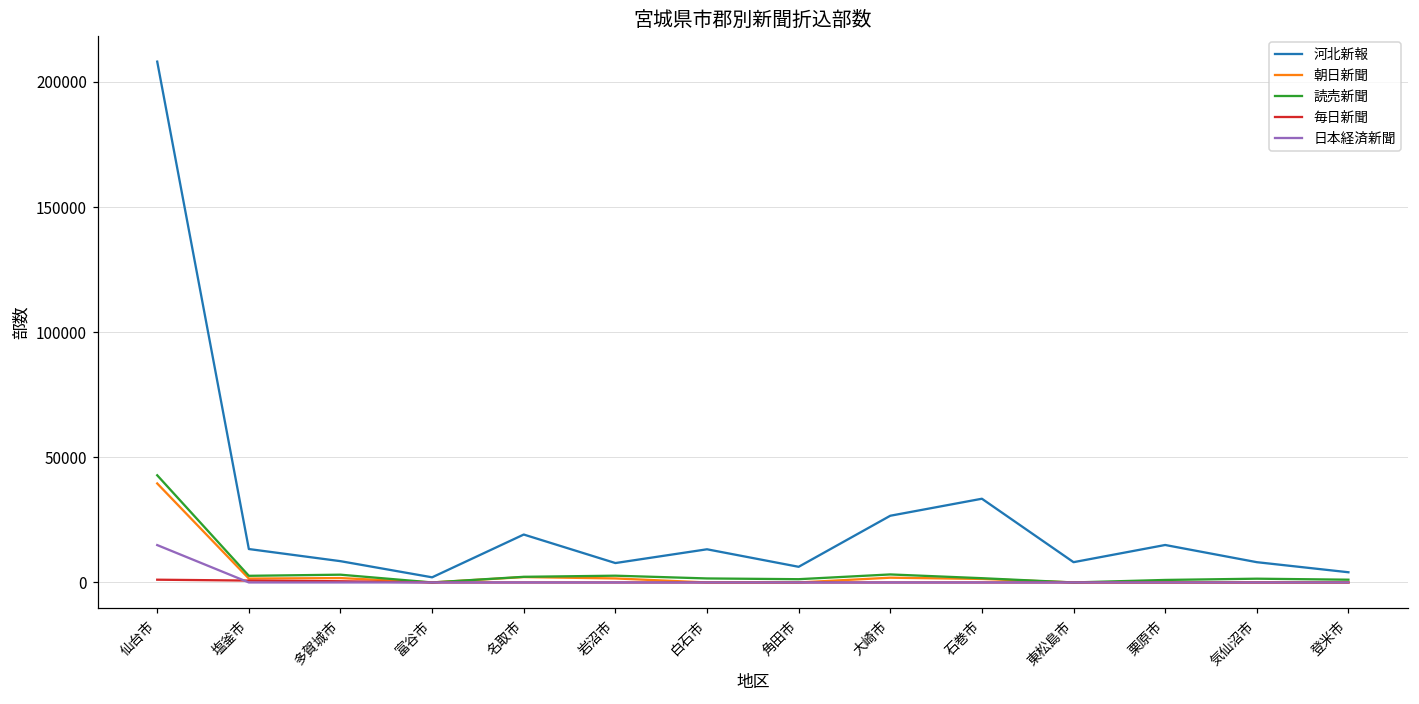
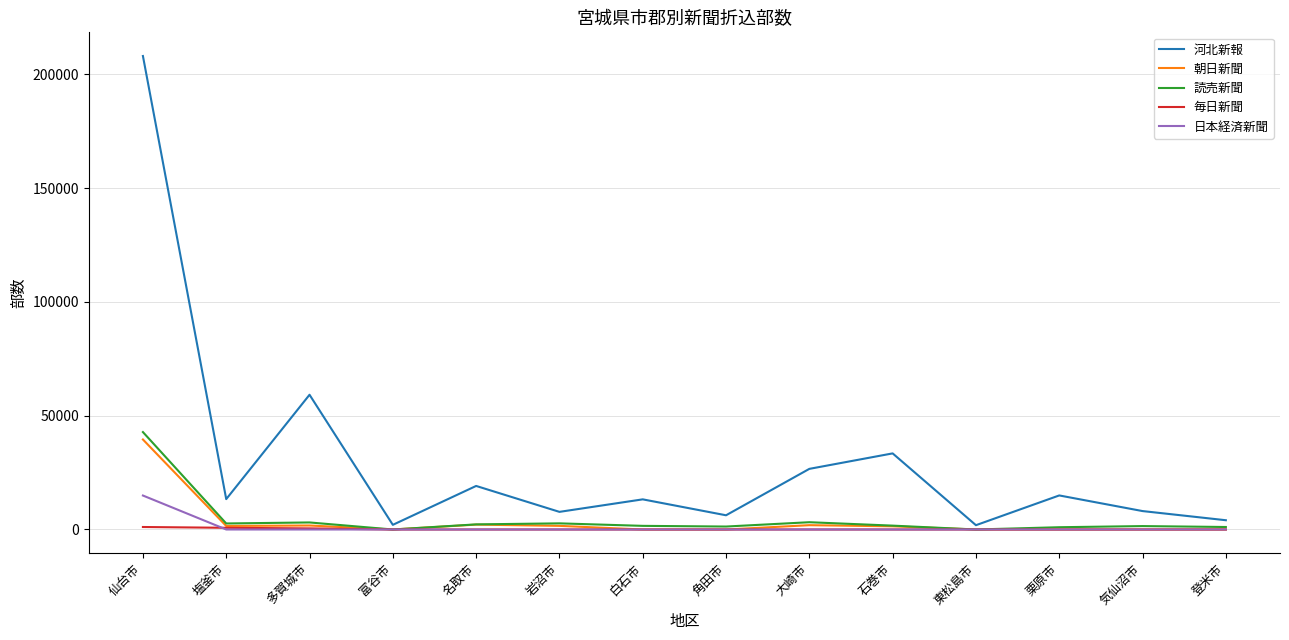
河北新報, 多賀城市: 9000 -> 59000
河北新報, 東松島市: 8000 -> 2000
